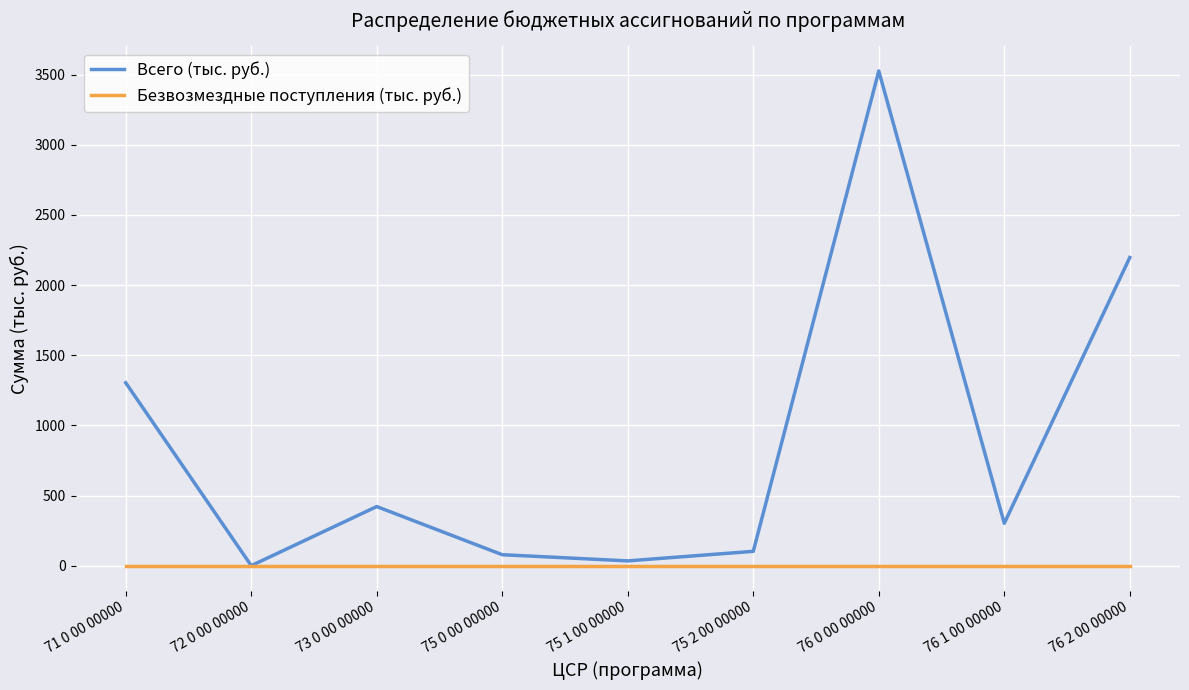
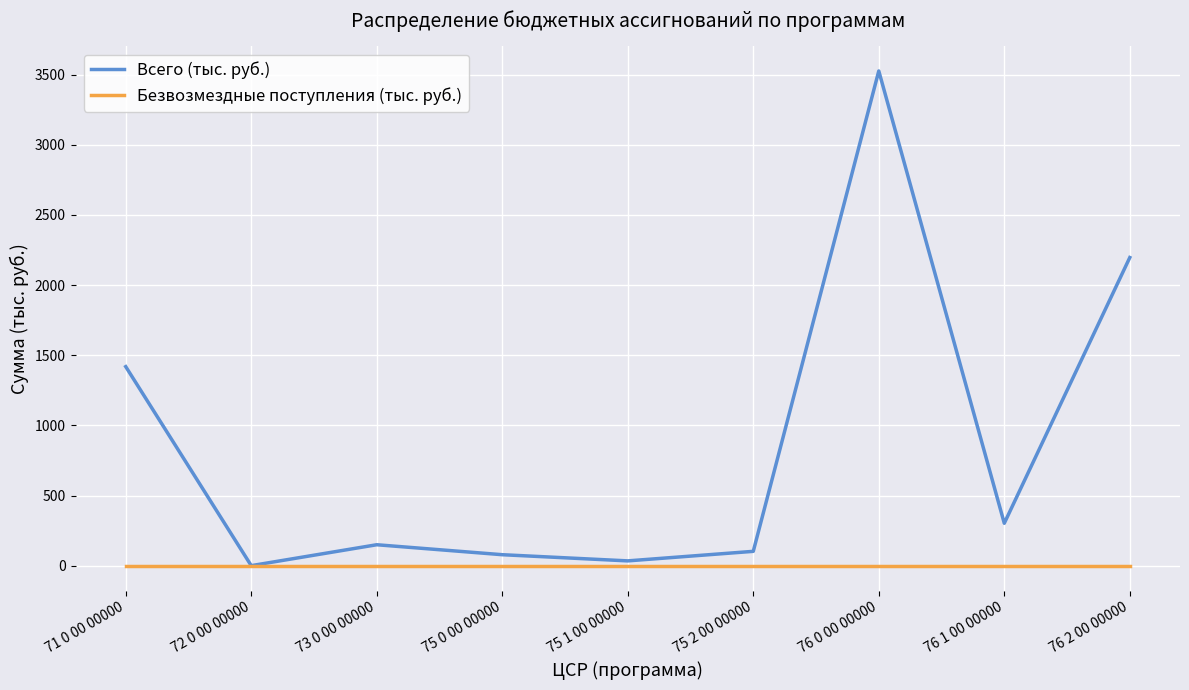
Всего (тыс. руб.), 71 0 00 00000: 1300 -> 1420
Всего (тыс. руб.), 73 0 00 00000: 420 -> 150
